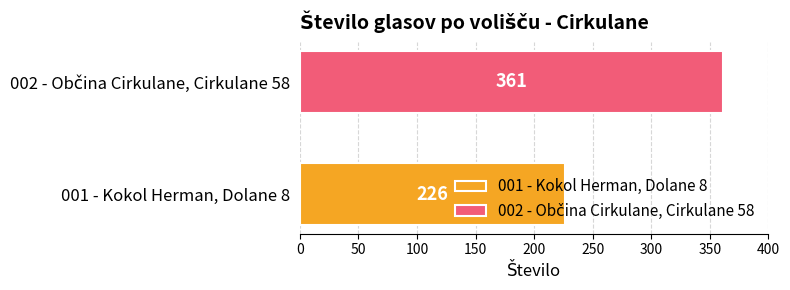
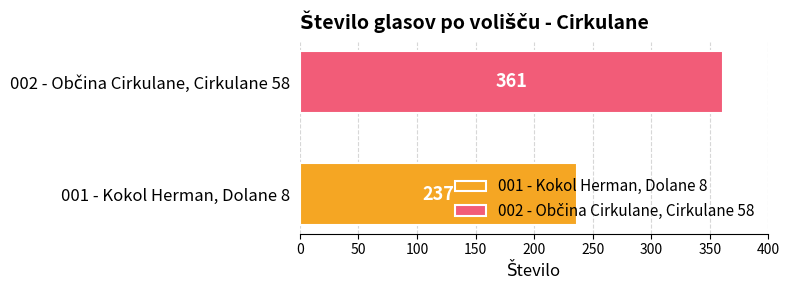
001 - Kokol Herman, Dolane 8: 226 -> 237
